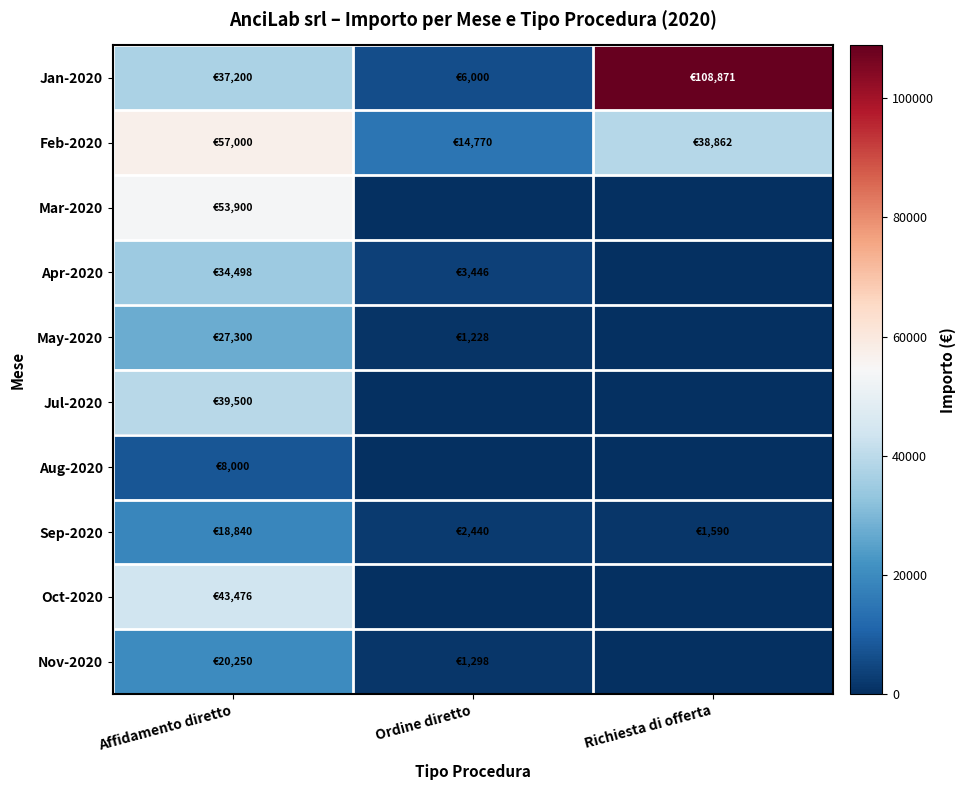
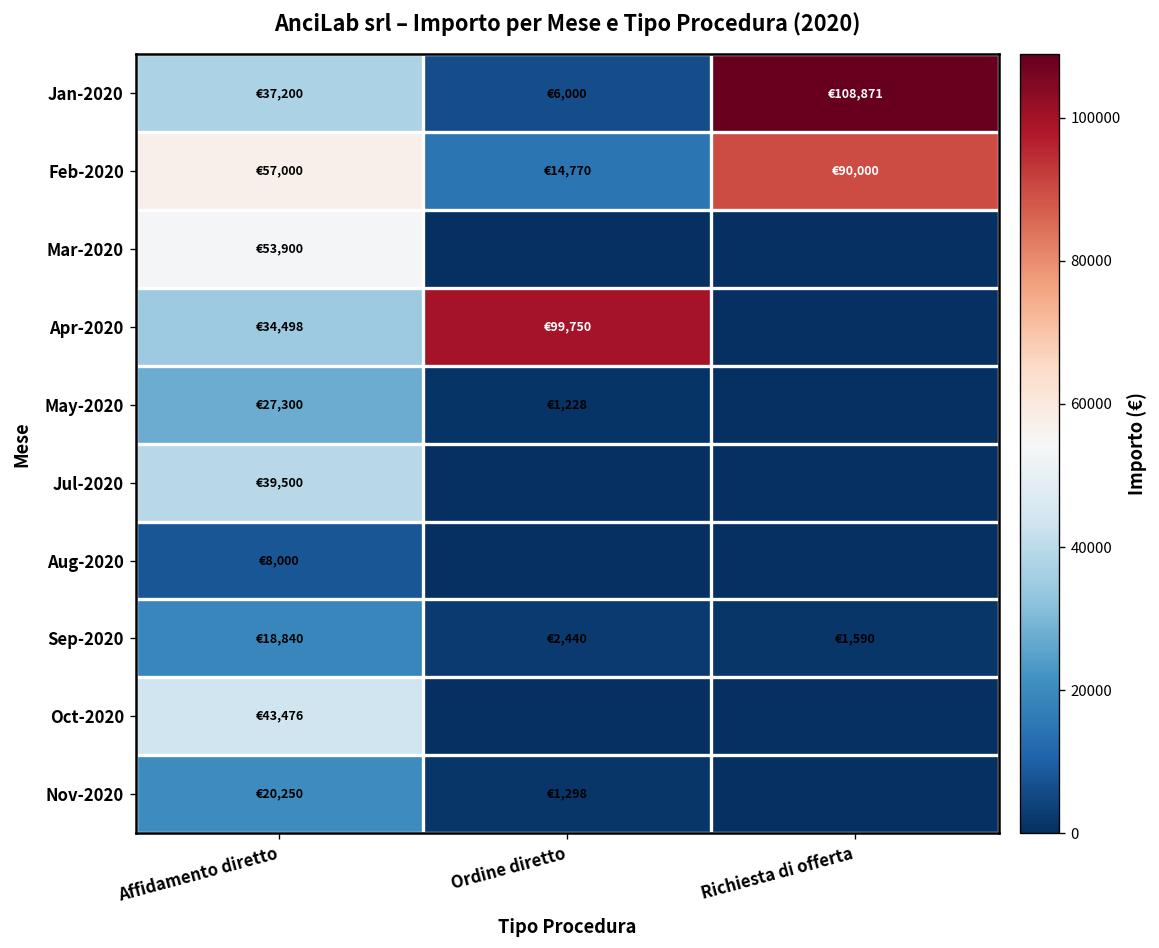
Feb-2020, Richiesta di offerta: €38,862 -> €90,000
Apr-2020, Ordine diretto: €3,446 -> €99,750
